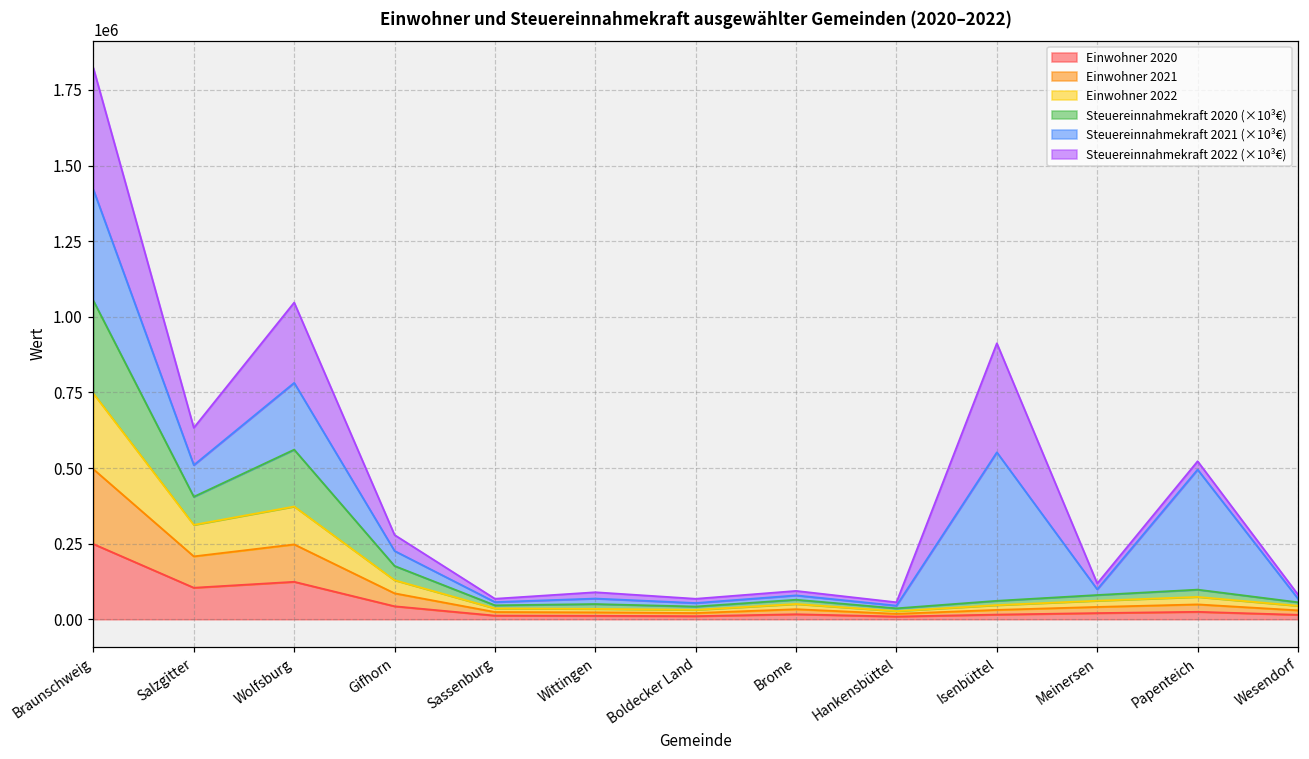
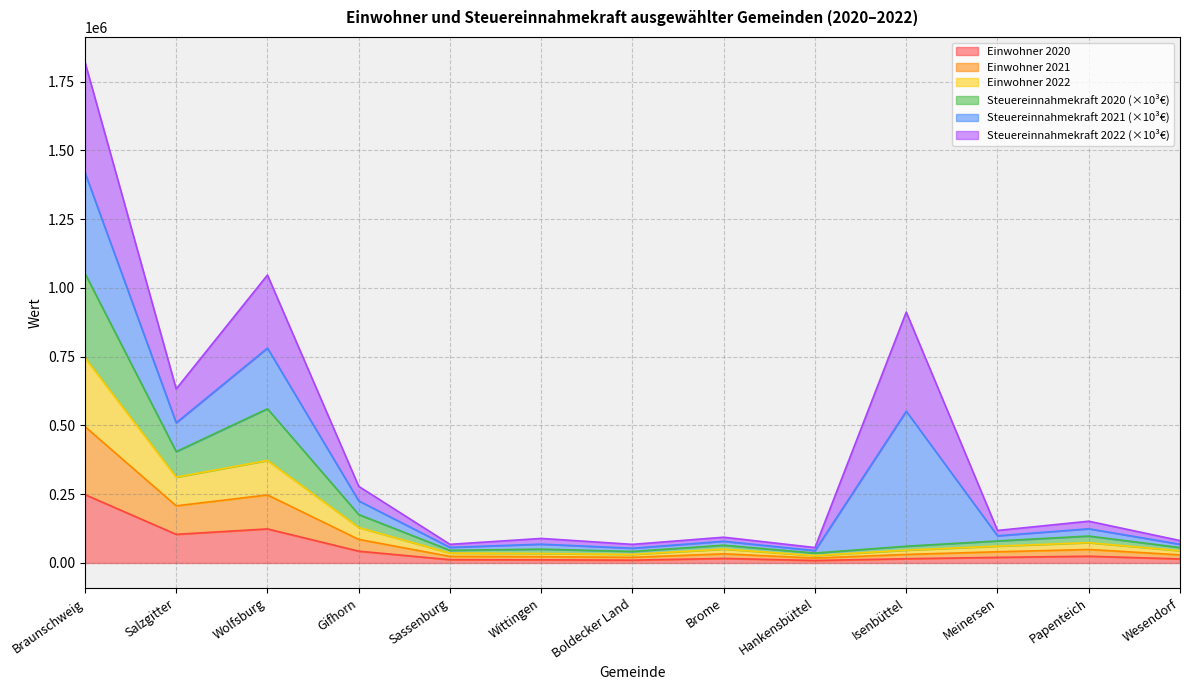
Steuereinnahmekraft 2021 (×10³€), Papenteich: 400000 -> 30000
